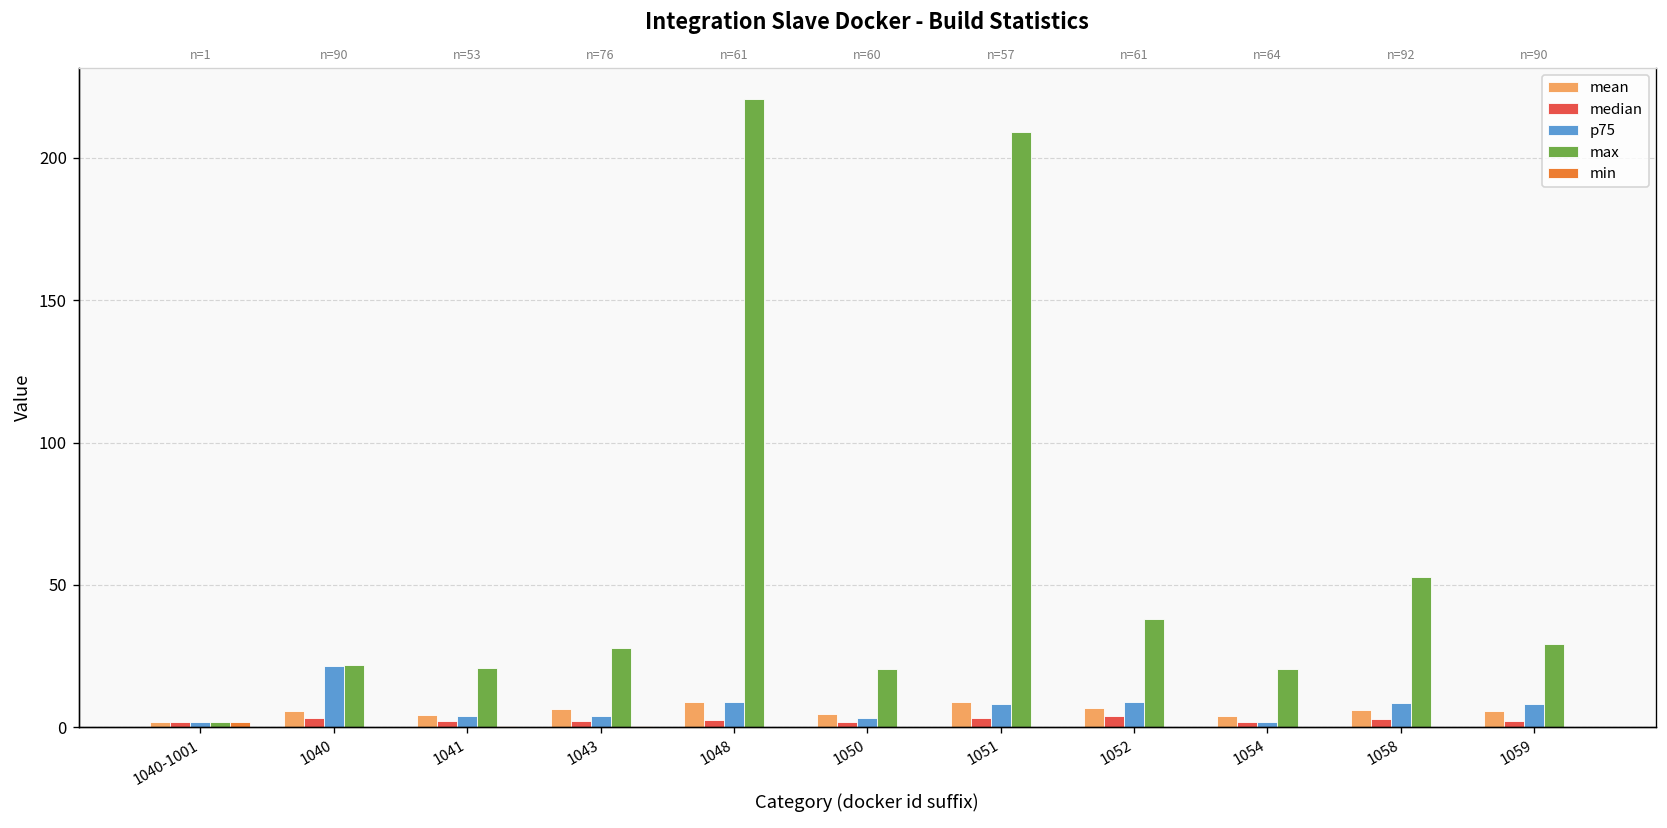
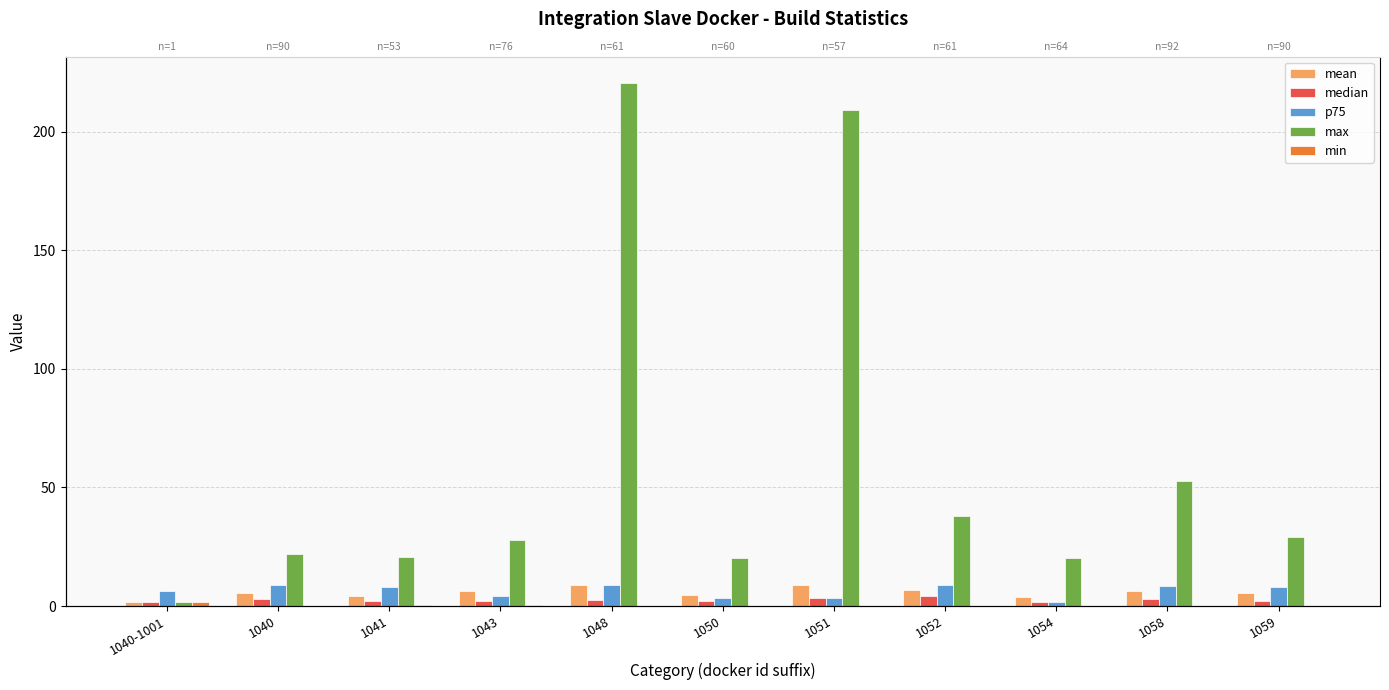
p75, 1040-1001: 2 -> 7
p75, 1040: 22 -> 9
p75, 1041: 4 -> 8
p75, 1051: 8 -> 3
